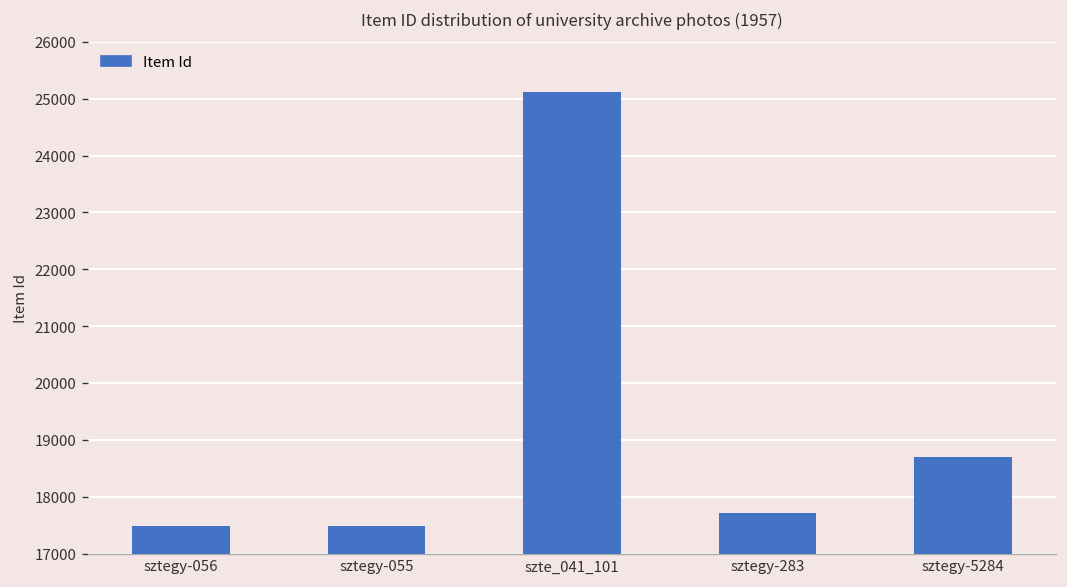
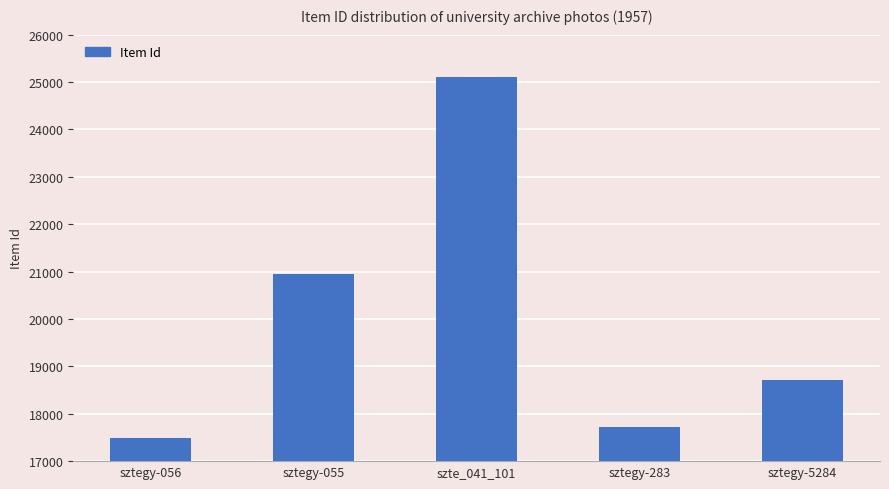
sztegy-055: 17500 -> 20900
